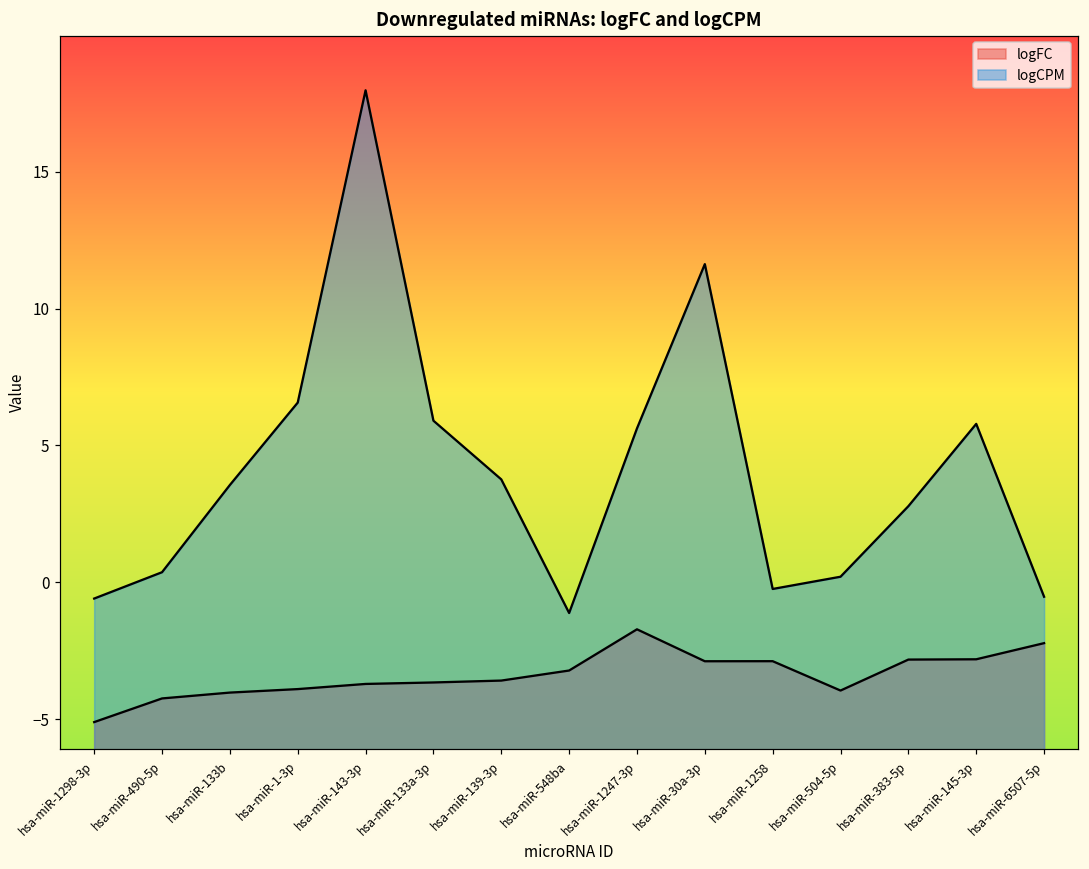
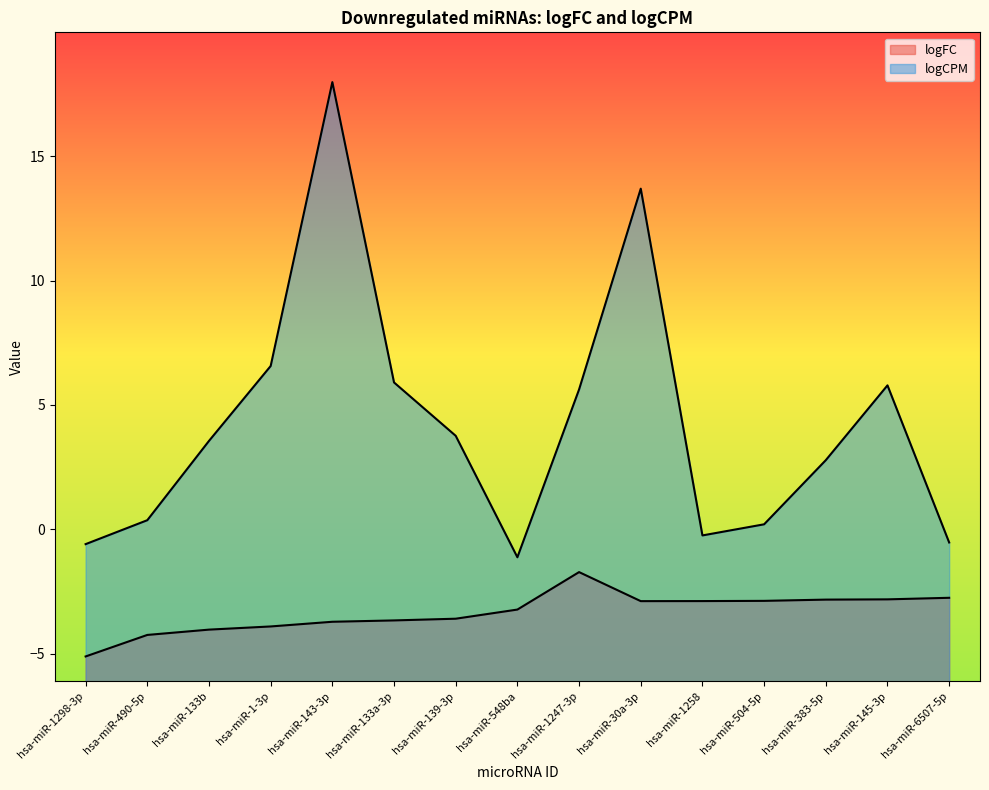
logCPM, hsa-miR-30a-3p: 11.6 -> 13.7
logFC, hsa-miR-504-5p: -4.0 -> -2.9
logFC, hsa-miR-6507-5p: -2.2 -> -2.7
